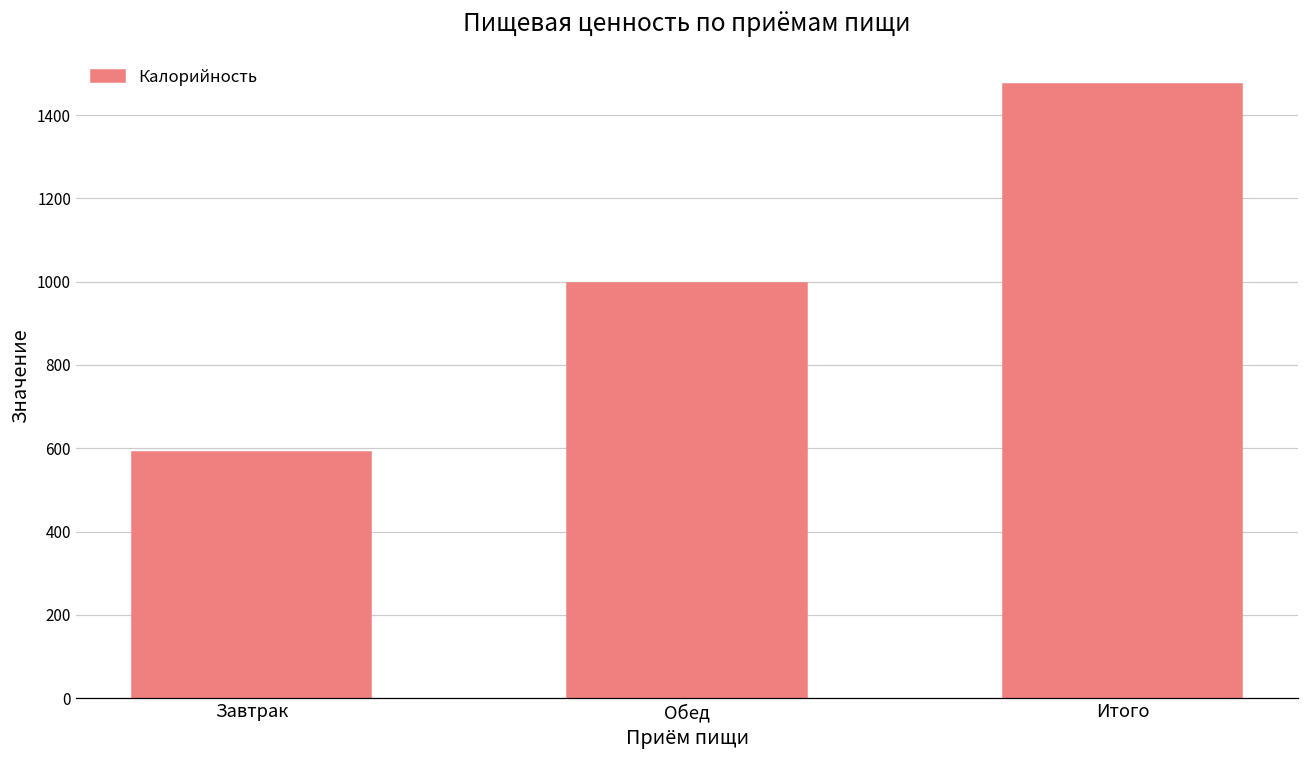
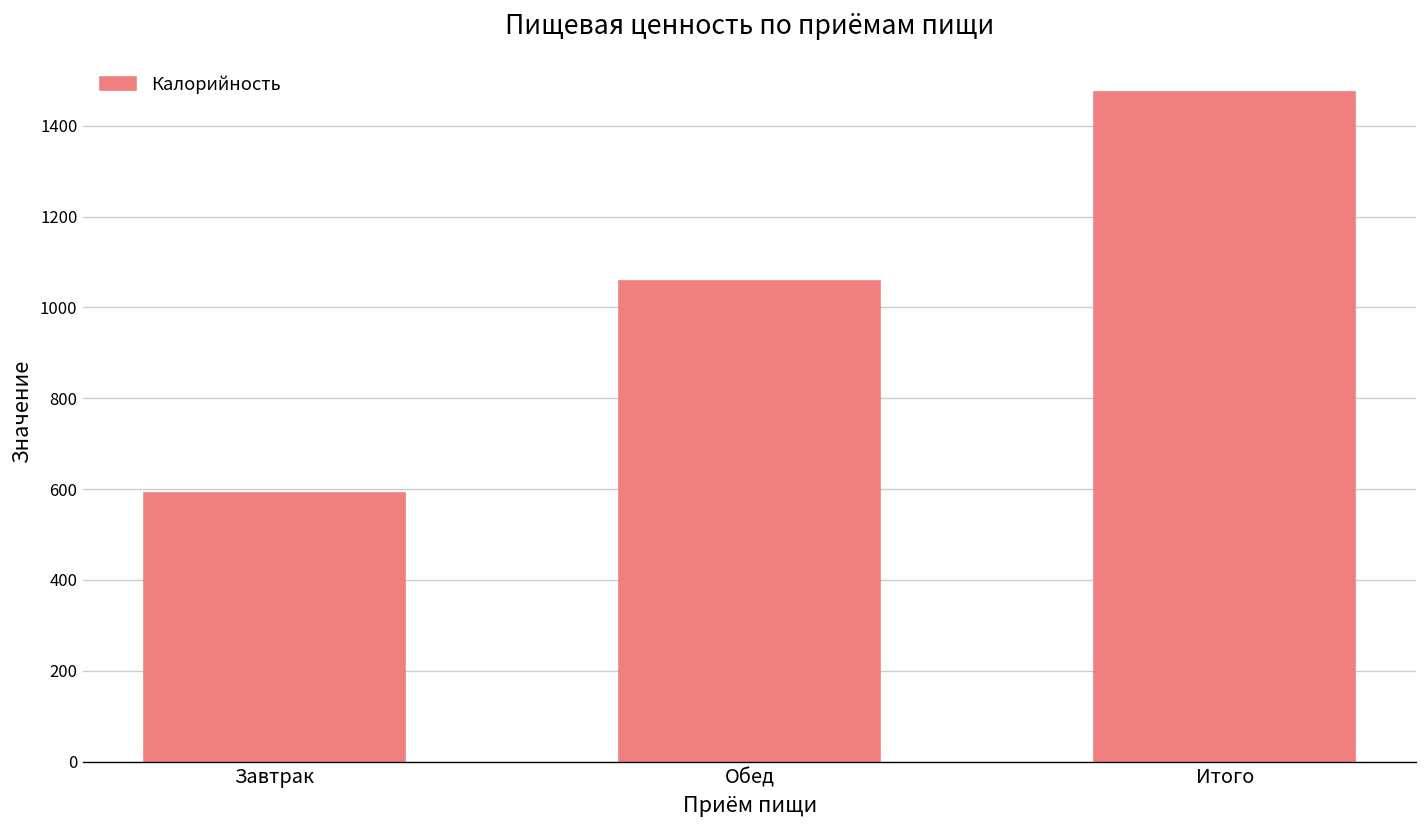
Обед: 1000 -> 1060
